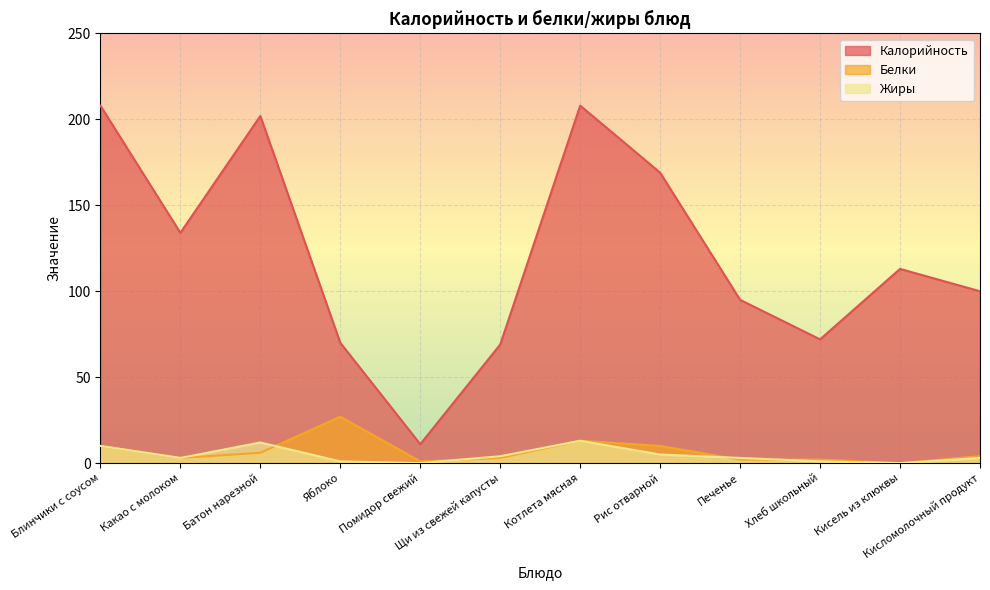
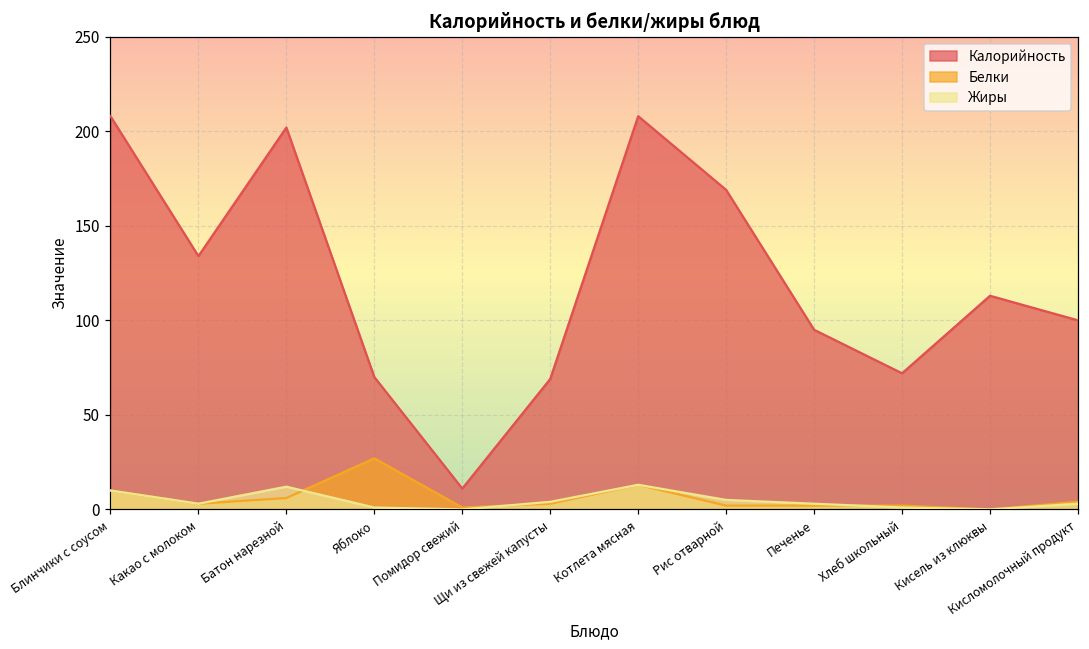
Белки, Рис отварной: 10 -> 2
